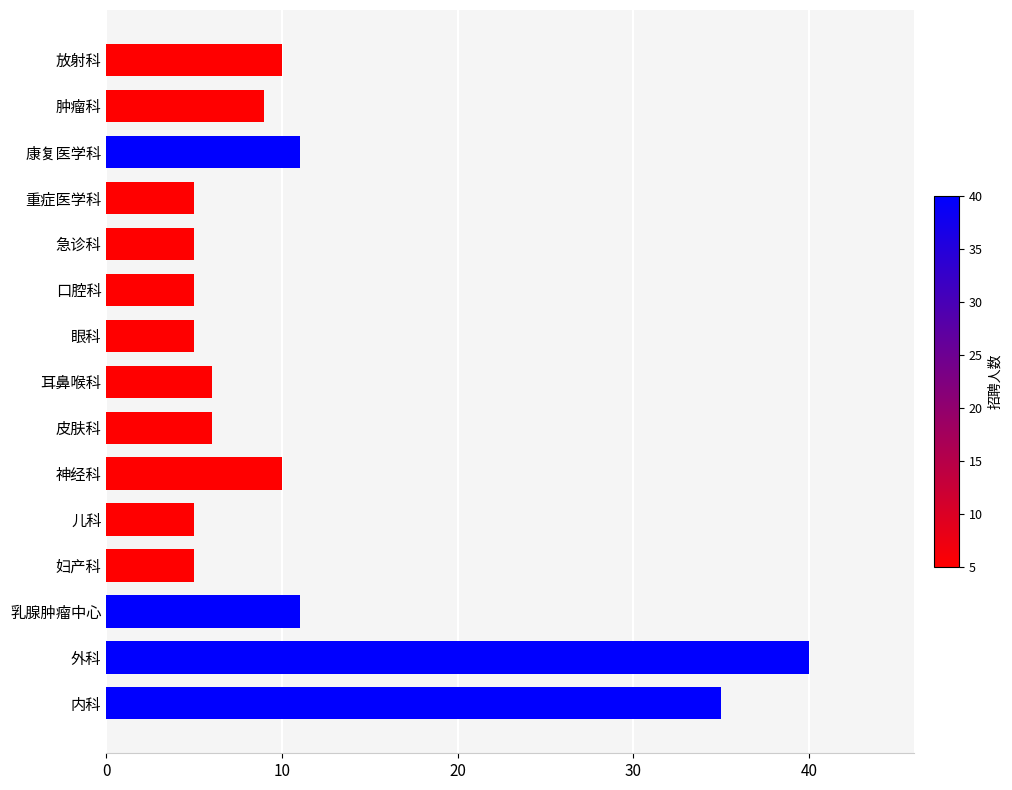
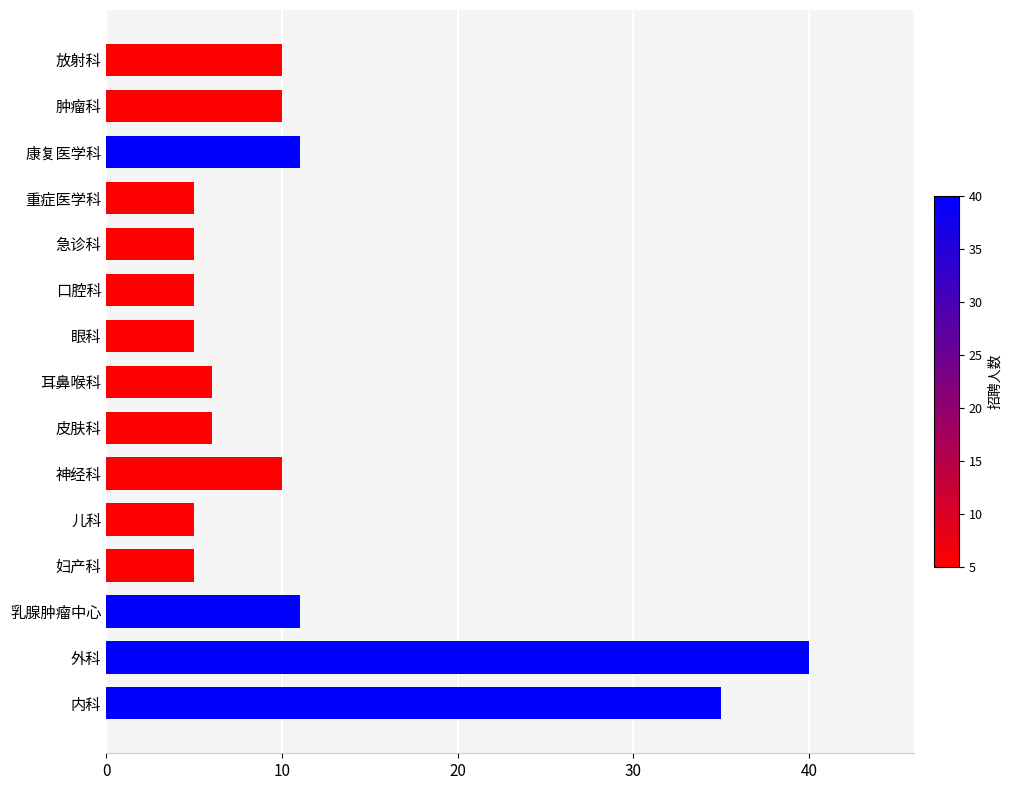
肿瘤科: 9 -> 10
